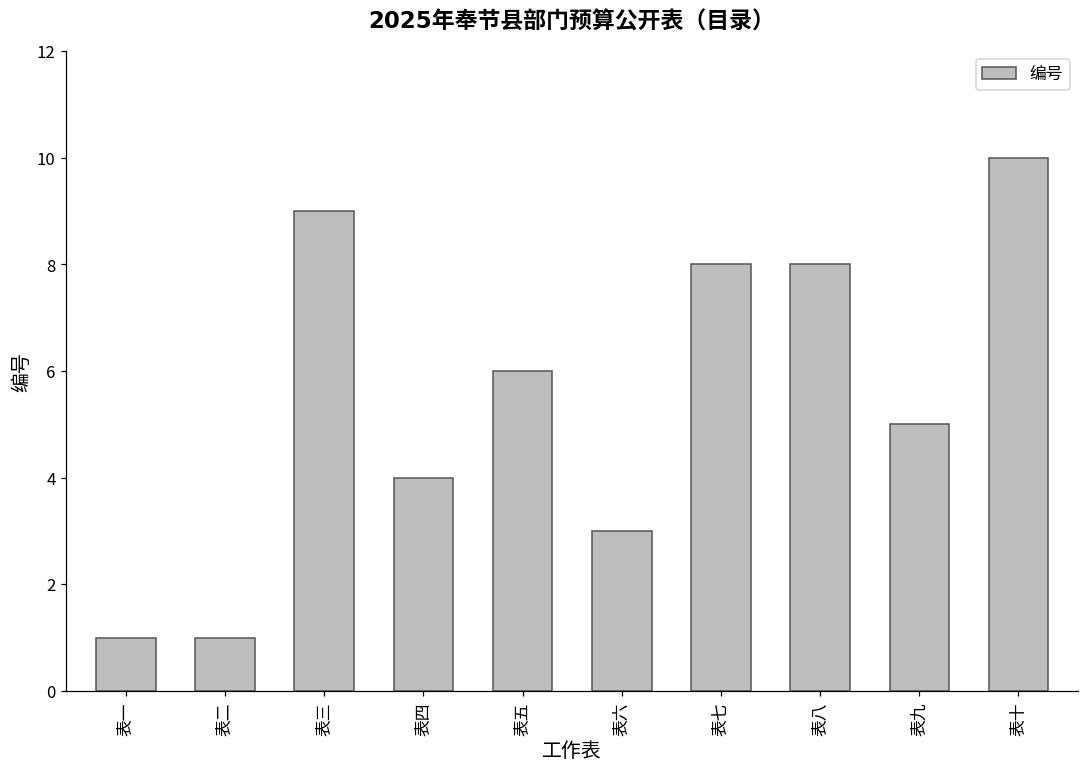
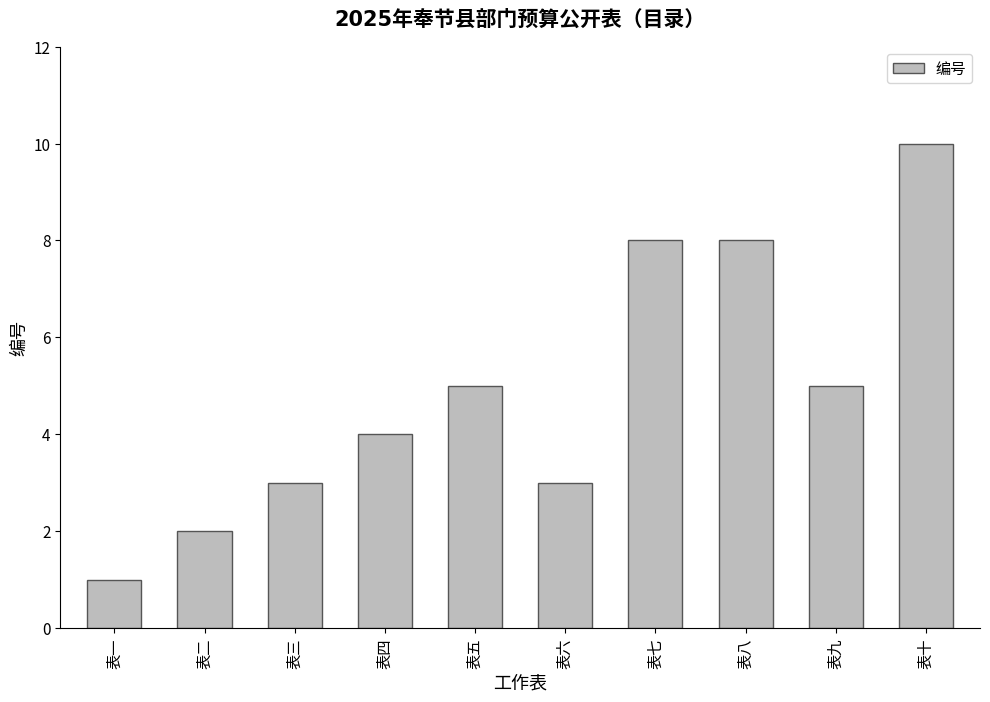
表二: 1 -> 2
表三: 9 -> 3
表五: 6 -> 5
